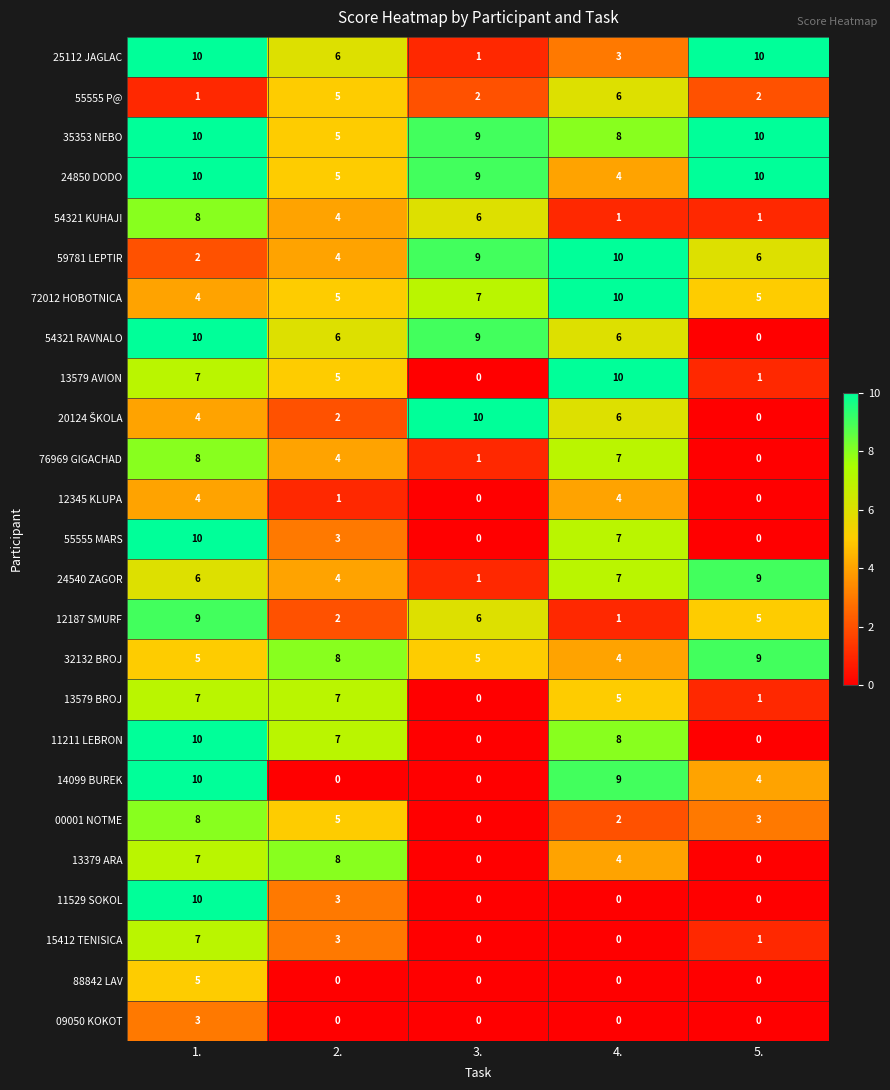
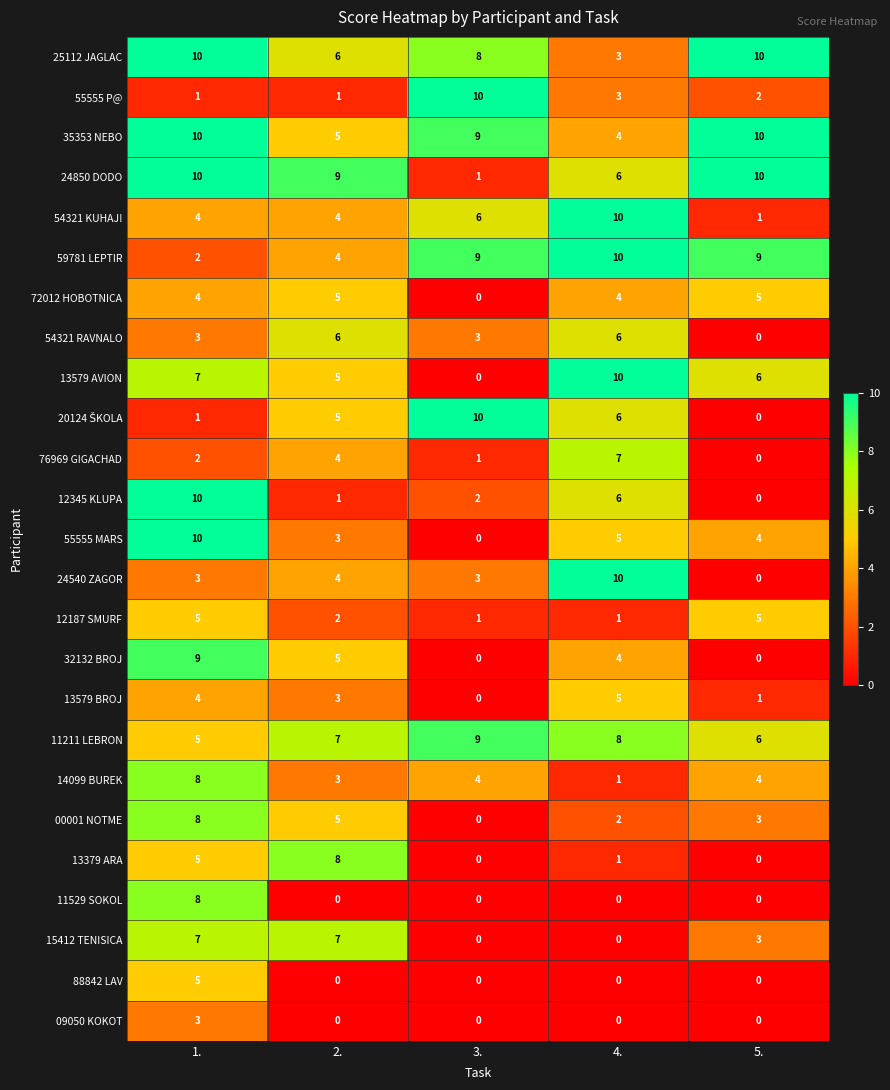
25112 JAGLAC, 3.: 1 -> 8
55555 P@, 2.: 5 -> 1
55555 P@, 3.: 2 -> 10
55555 P@, 4.: 6 -> 3
35353 NEBO, 4.: 8 -> 4
24850 DODO, 2.: 5 -> 9
24850 DODO, 3.: 9 -> 1
24850 DODO, 4.: 4 -> 6
54321 KUHAJ!, 1.: 8 -> 4
54321 KUHAJ!, 4.: 1 -> 10
59781 LEPTIR, 5.: 6 -> 9
72012 HOBOTNICA, 3.: 7 -> 0
72012 HOBOTNICA, 4.: 10 -> 4
54321 RAVNALO, 1.: 10 -> 3
54321 RAVNALO, 3.: 9 -> 3
13579 AVION, 5.: 1 -> 6
20124 ŠKOLA, 1.: 4 -> 1
20124 ŠKOLA, 2.: 2 -> 5
76969 GIGACHAD, 1.: 8 -> 2
12345 KLUPA, 1.: 4 -> 10
12345 KLUPA, 3.: 0 -> 2
12345 KLUPA, 4.: 4 -> 6
55555 MARS, 4.: 7 -> 5
55555 MARS, 5.: 0 -> 4
24540 ZAGOR, 1.: 6 -> 3
24540 ZAGOR, 3.: 1 -> 3
24540 ZAGOR, 4.: 7 -> 10
24540 ZAGOR, 5.: 9 -> 0
12187 SMURF, 1.: 9 -> 5
12187 SMURF, 3.: 6 -> 1
32132 BROJ, 1.: 5 -> 9
32132 BROJ, 2.: 8 -> 5
32132 BROJ, 3.: 5 -> 0
32132 BROJ, 5.: 9 -> 0
13579 BROJ, 1.: 7 -> 4
13579 BROJ, 2.: 7 -> 3
11211 LEBRON, 1.: 10 -> 5
11211 LEBRON, 3.: 0 -> 9
11211 LEBRON, 5.: 0 -> 6
14099 BUREK, 1.: 10 -> 8
14099 BUREK, 2.: 0 -> 3
14099 BUREK, 3.: 0 -> 4
14099 BUREK, 4.: 9 -> 1
13379 ARA, 1.: 7 -> 5
13379 ARA, 4.: 4 -> 1
11529 SOKOL, 1.: 10 -> 8
11529 SOKOL, 2.: 3 -> 0
15412 TENISICA, 2.: 3 -> 7
15412 TENISICA, 5.: 1 -> 3
